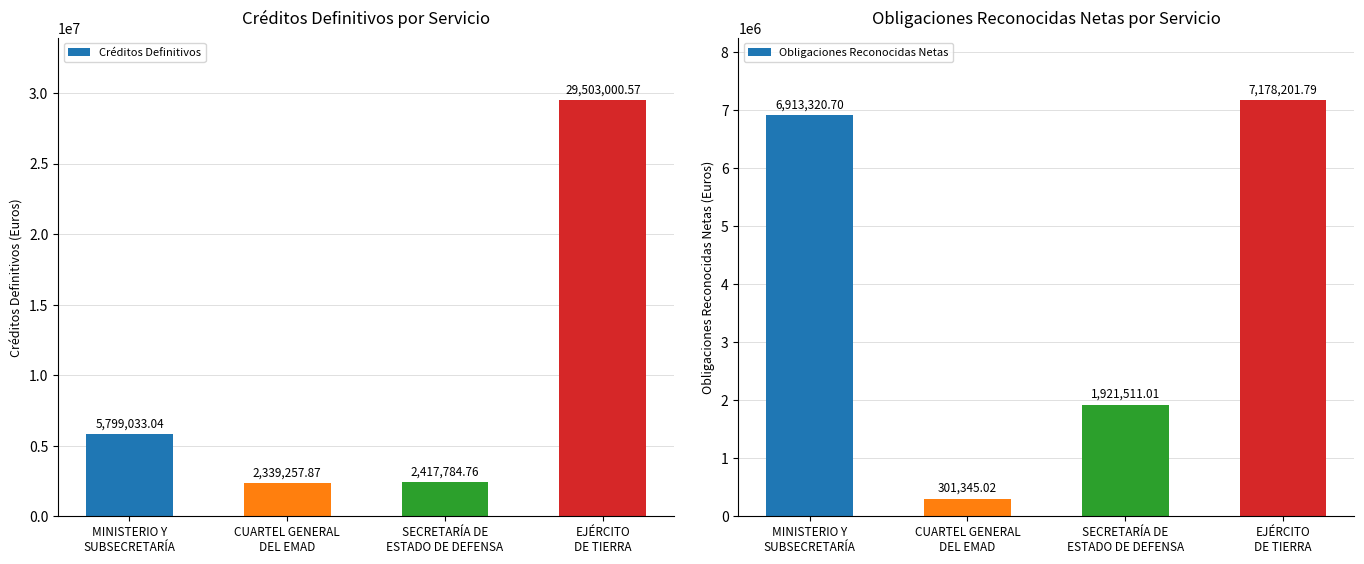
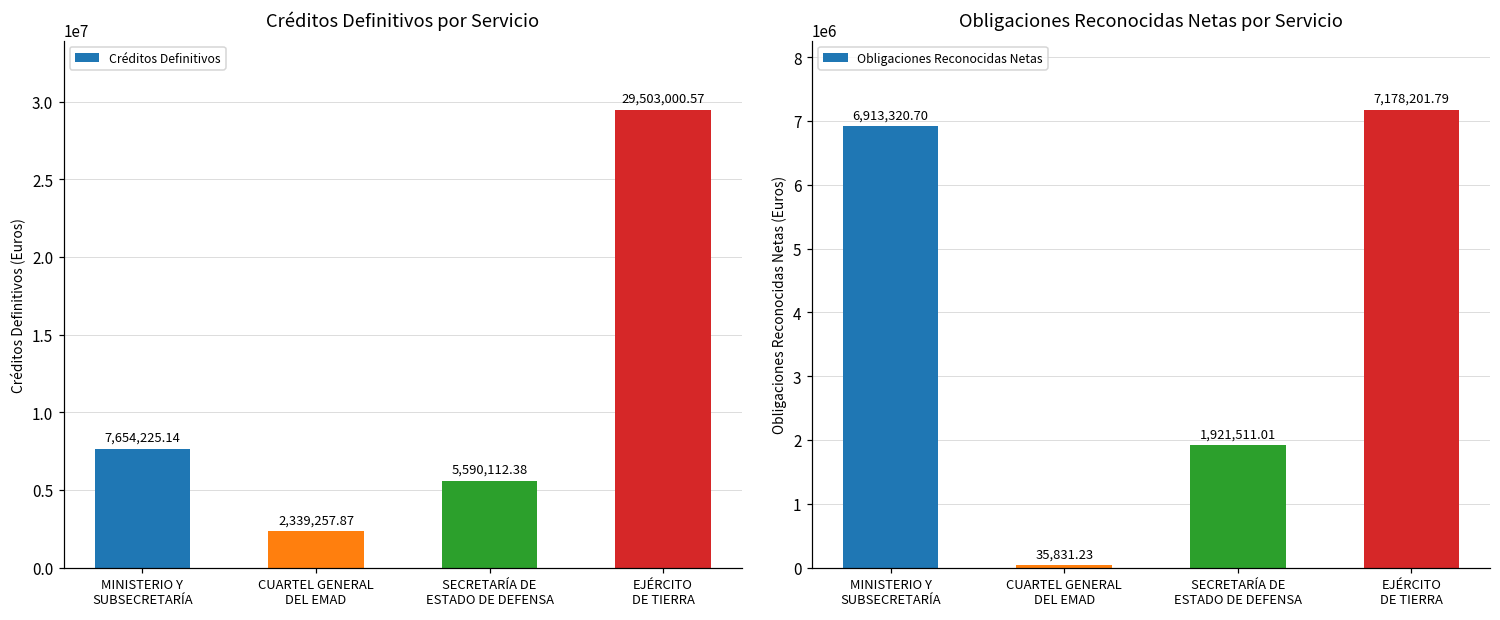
Créditos Definitivos por Servicio, MINISTERIO Y SUBSECRETARÍA: 5,799,033.04 -> 7,654,225.14
Créditos Definitivos por Servicio, SECRETARÍA DE ESTADO DE DEFENSA: 2,417,784.76 -> 5,590,112.38
Obligaciones Reconocidas Netas por Servicio, CUARTEL GENERAL DEL EMAD: 301,345.02 -> 35,831.23
